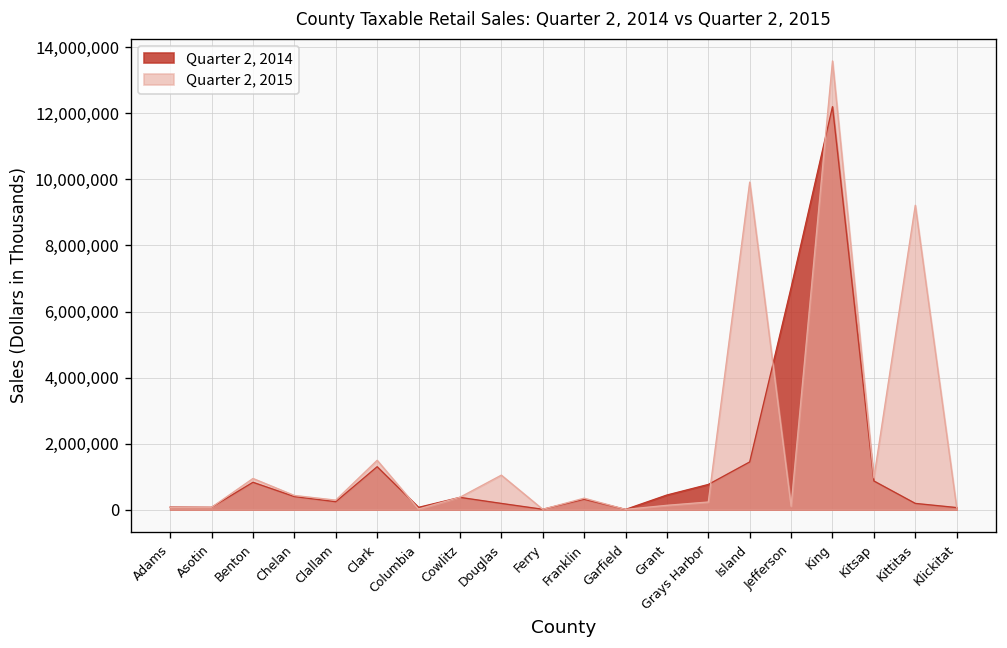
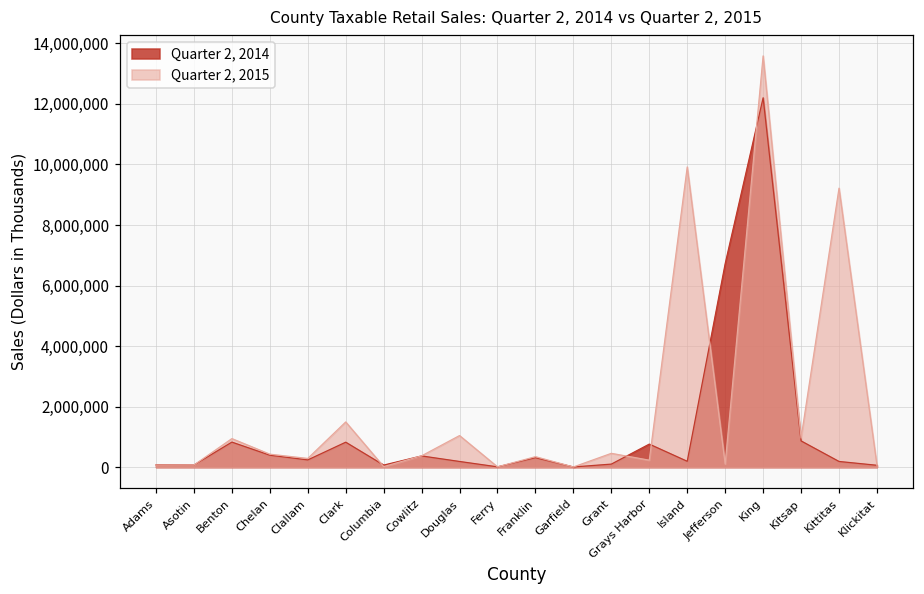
Quarter 2, 2014, Clark: 1,300,000 -> 800,000
Quarter 2, 2014, Grant: 400,000 -> 100,000
Quarter 2, 2015, Grant: 100,000 -> 500,000
Quarter 2, 2014, Island: 1,400,000 -> 200,000
